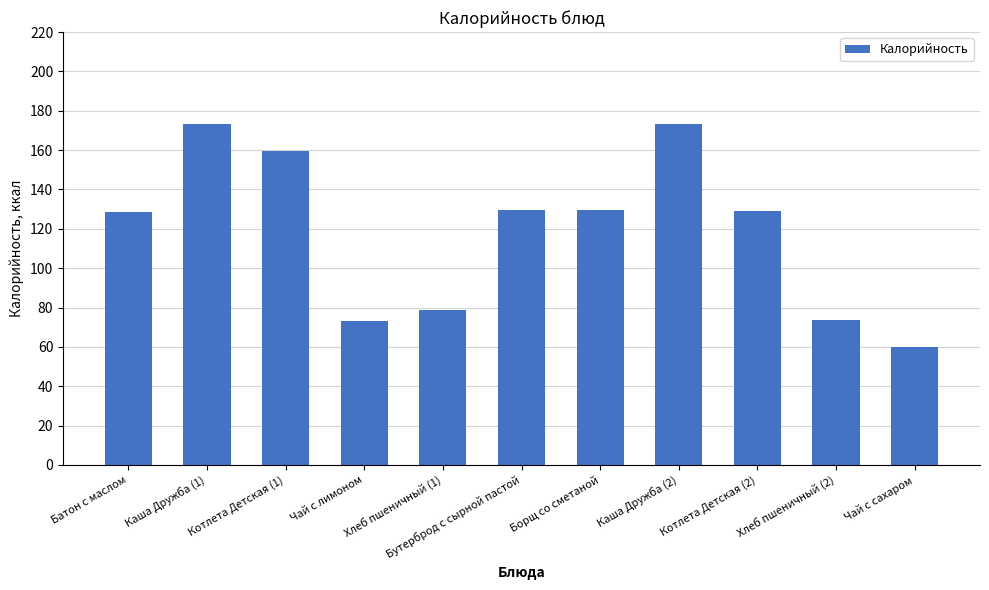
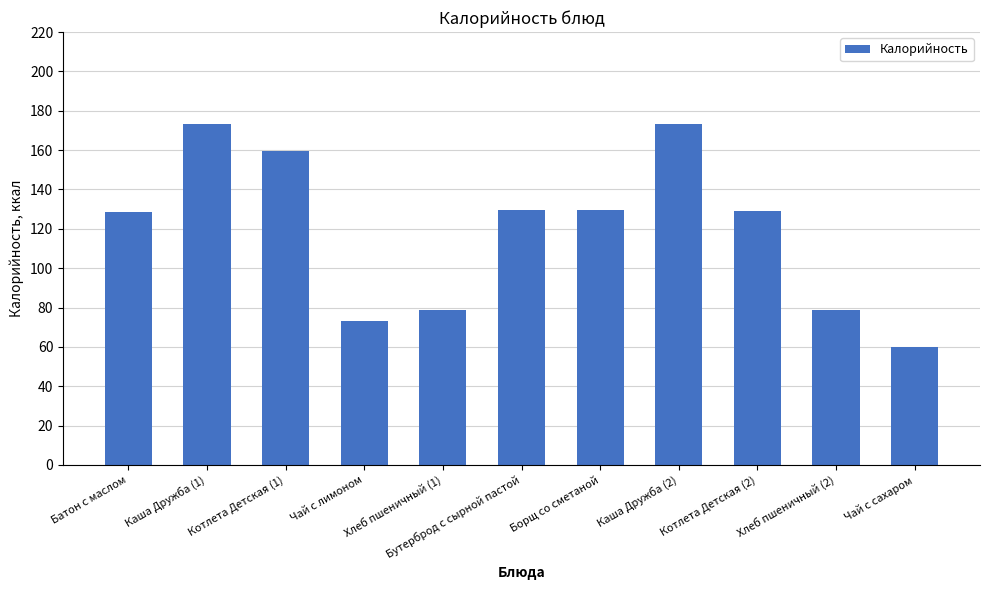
Хлеб пшеничный (2): 74 -> 79
